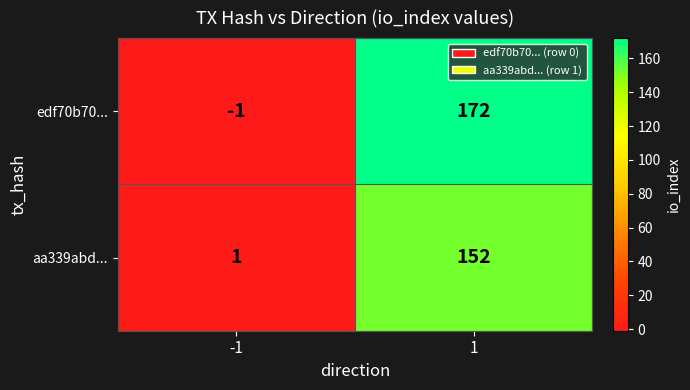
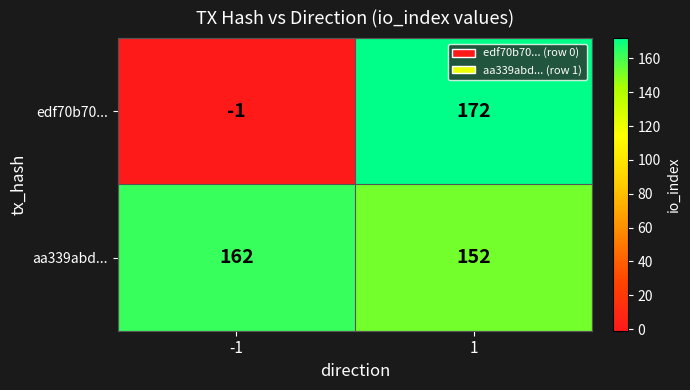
aa339abd..., -1: 1 -> 162
